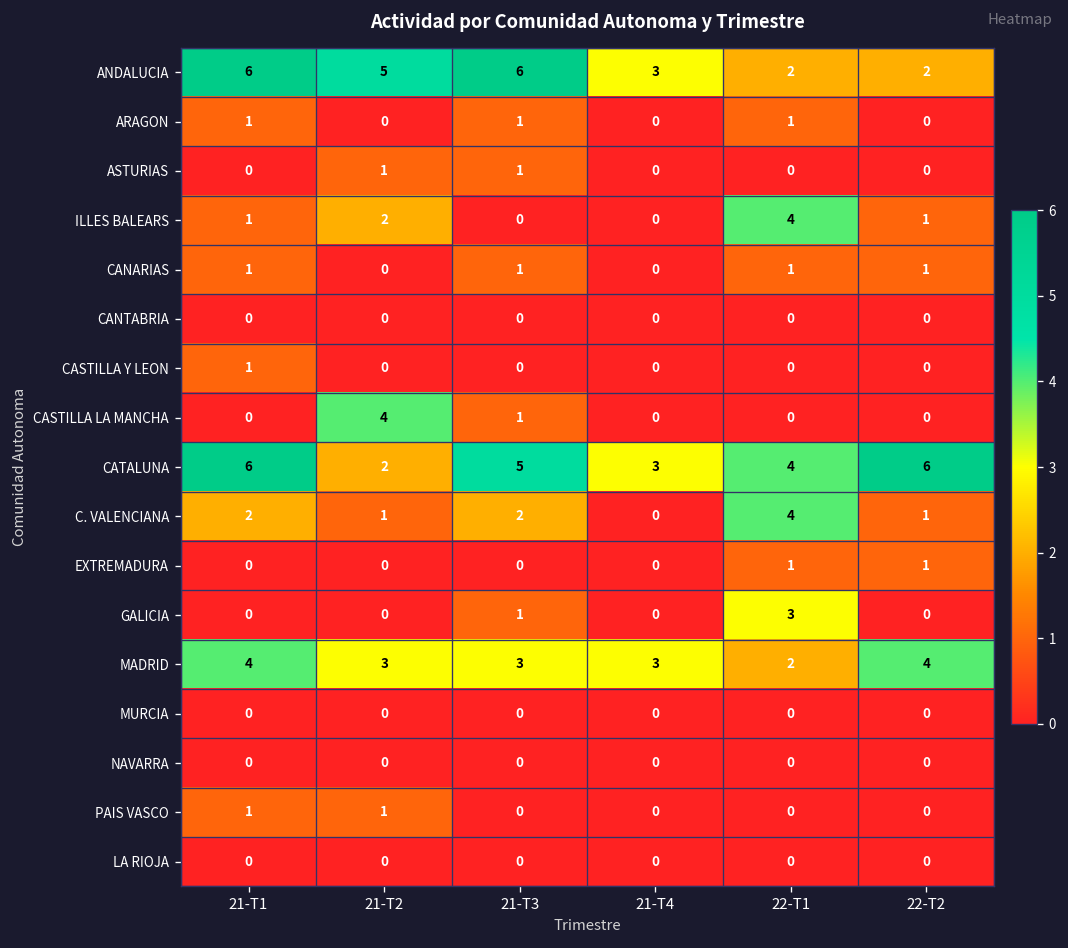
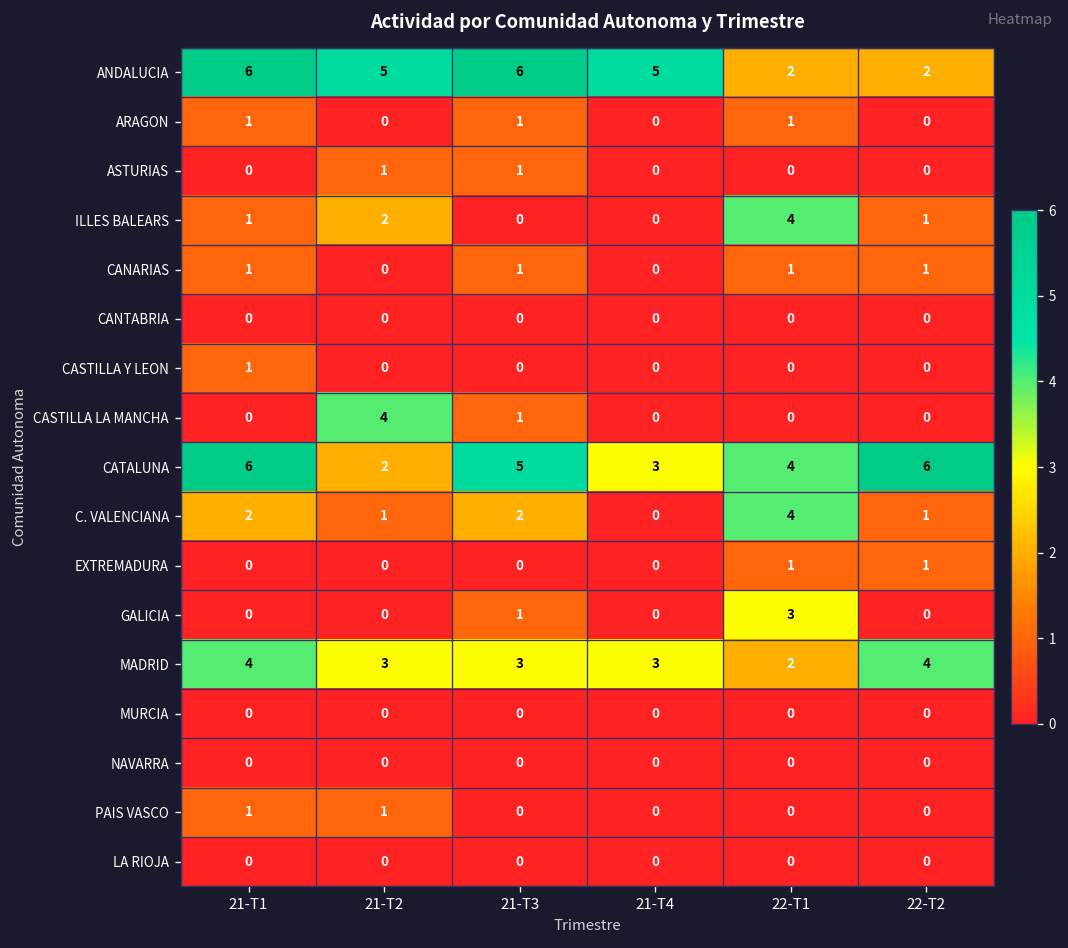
ANDALUCIA, 21-T4: 3 -> 5
